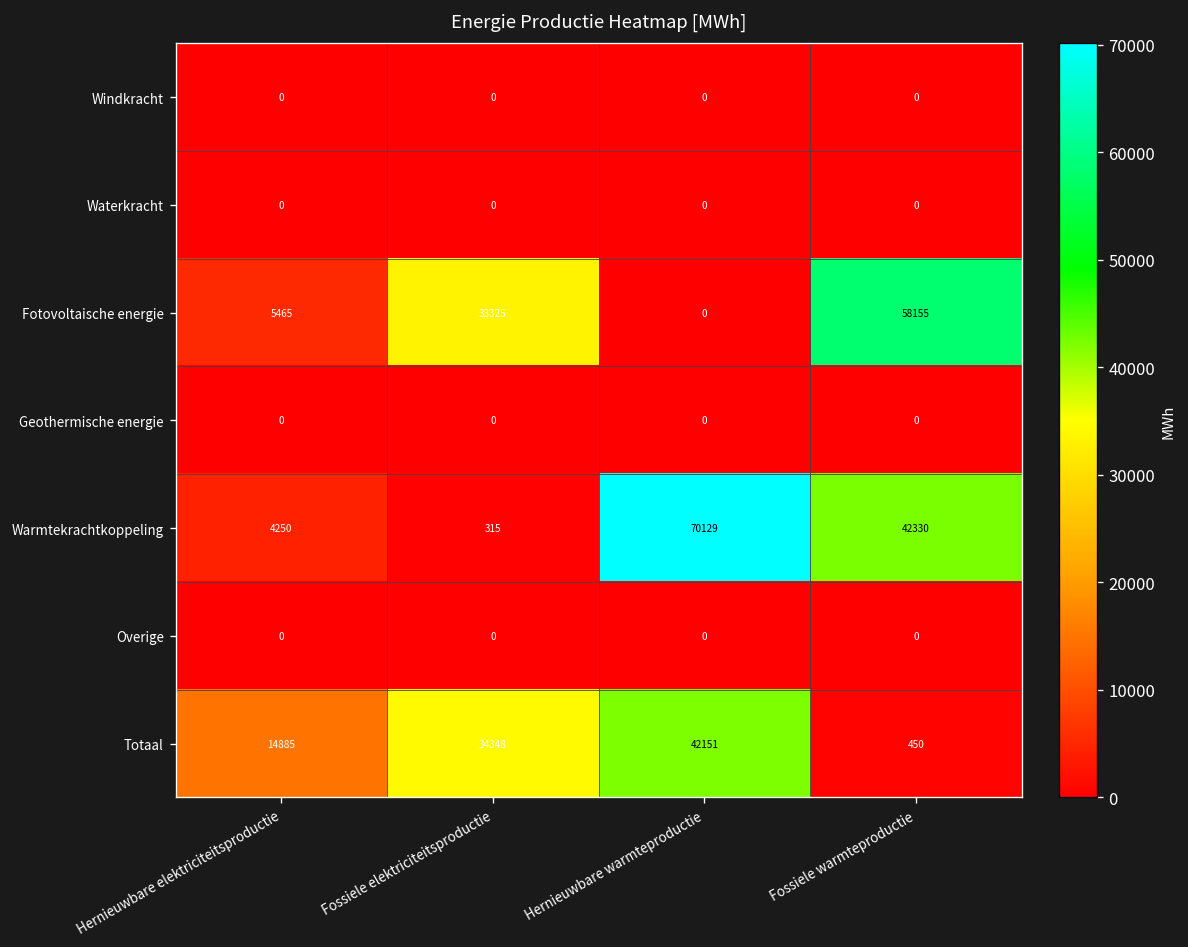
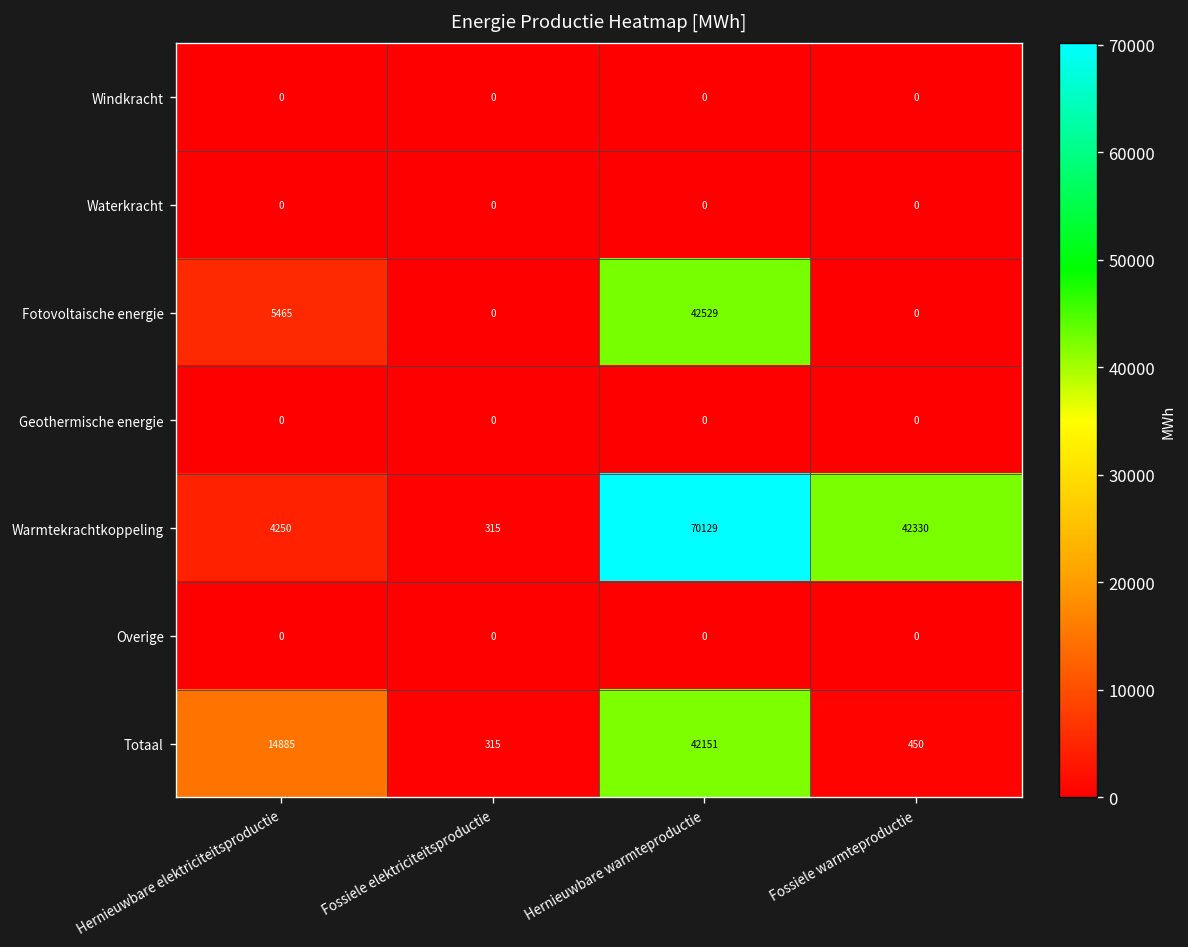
Fotovoltaische energie, Fossiele elektriciteitsproductie: 33325 -> 0
Fotovoltaische energie, Hernieuwbare warmteproductie: 0 -> 42529
Fotovoltaische energie, Fossiele warmteproductie: 58155 -> 0
Totaal, Fossiele elektriciteitsproductie: 34348 -> 315
